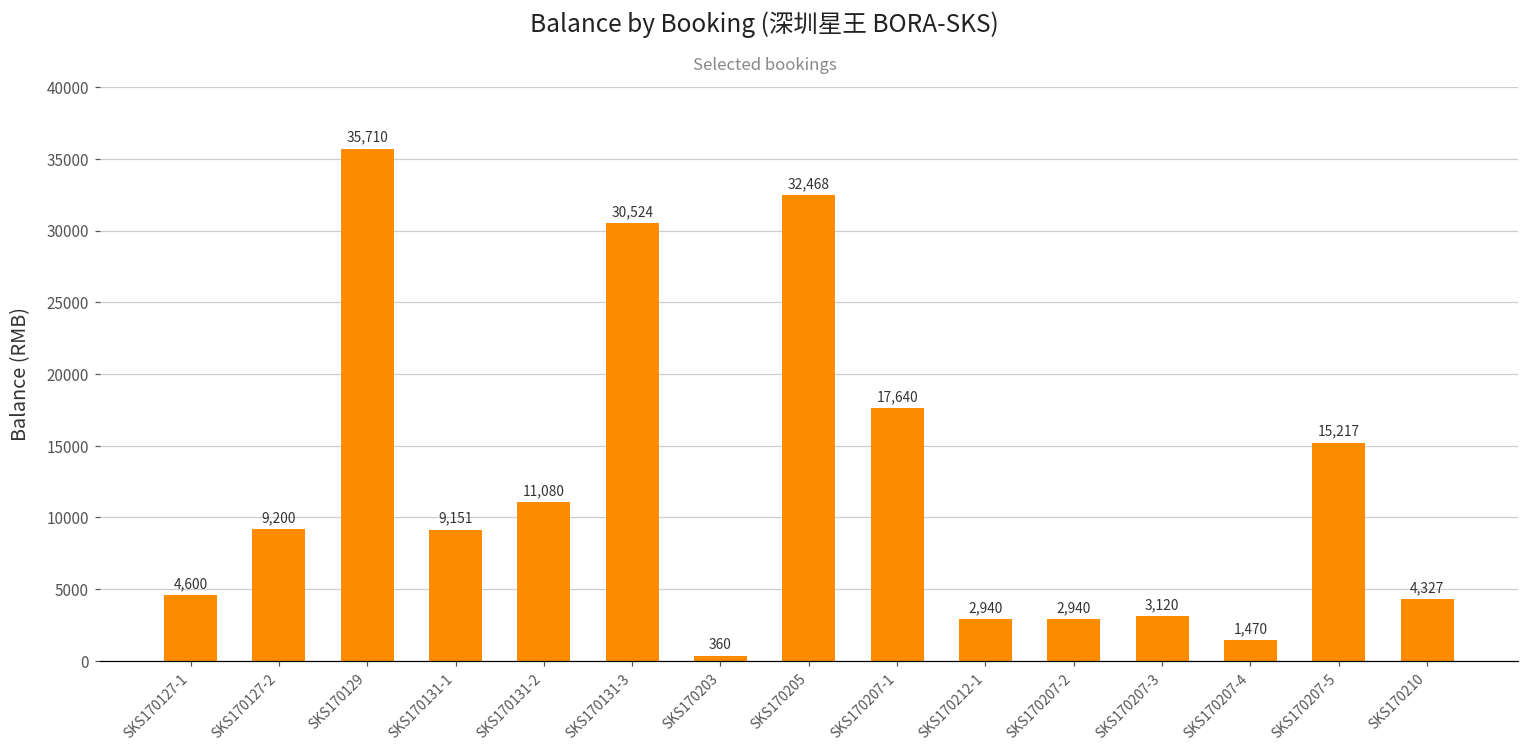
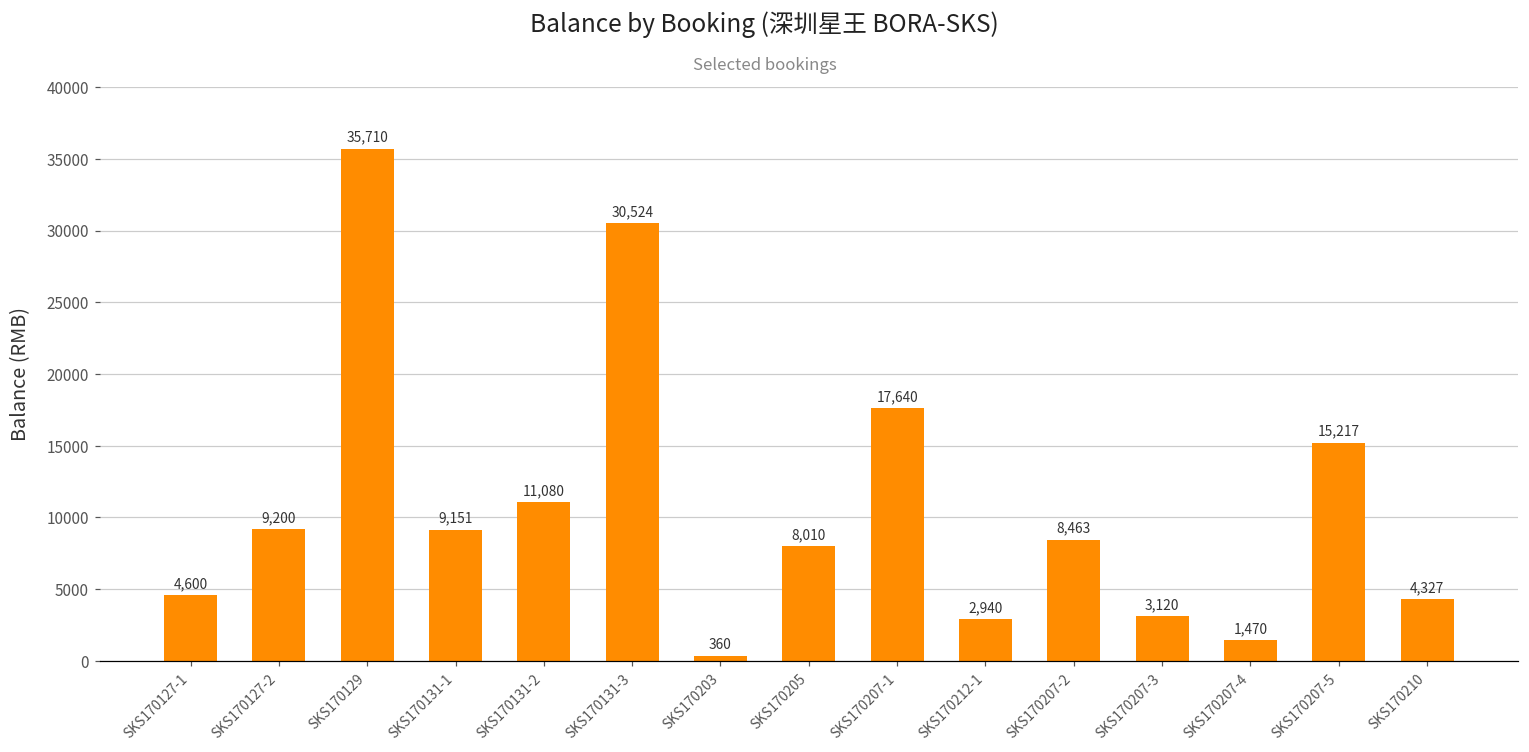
SKS170205: 32,468 -> 8,010
SKS170207-2: 2,940 -> 8,463
